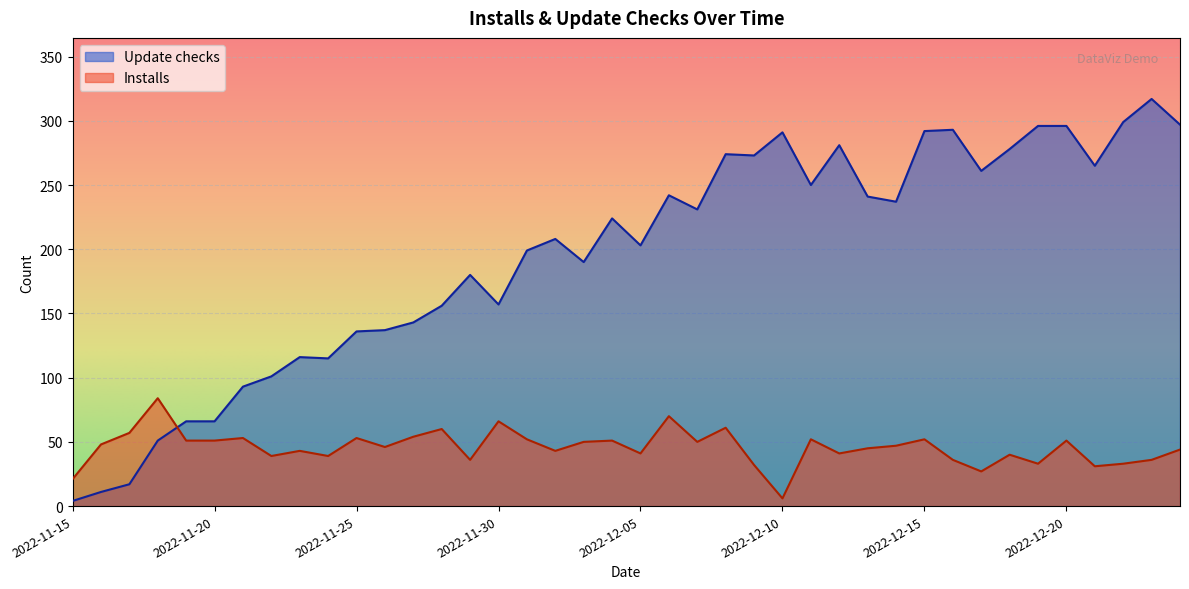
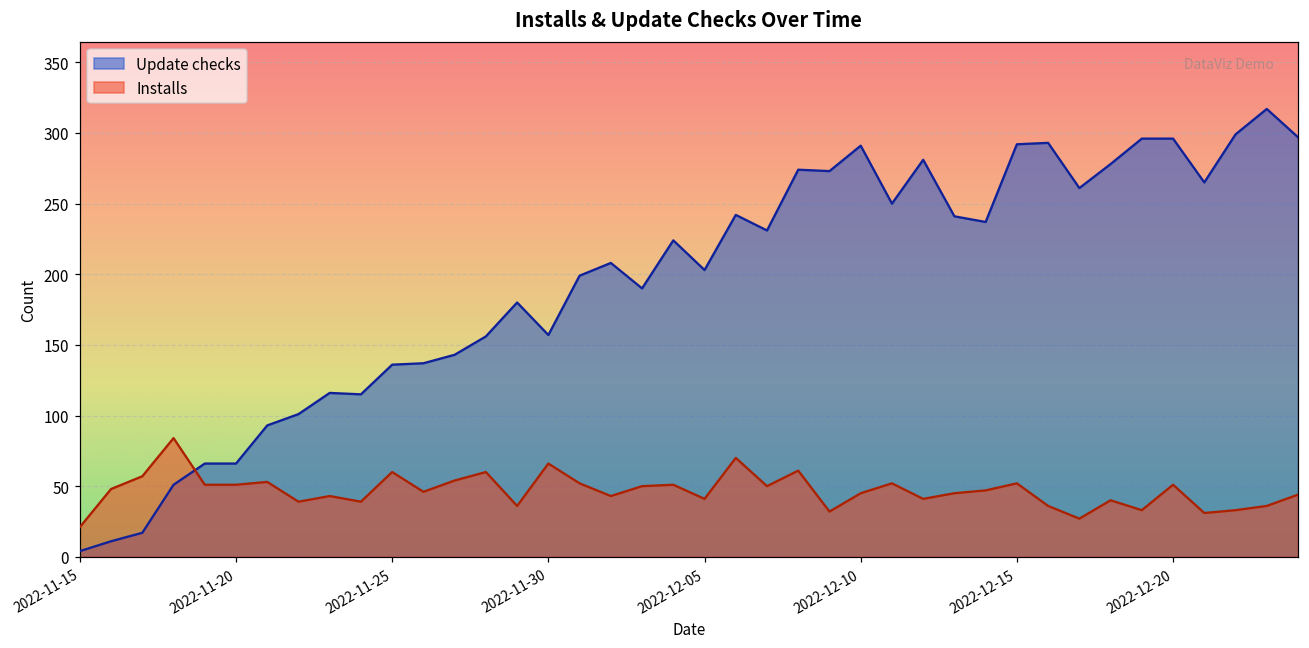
Installs, 2022-11-25: 53 -> 60
Installs, 2022-12-10: 6 -> 45
